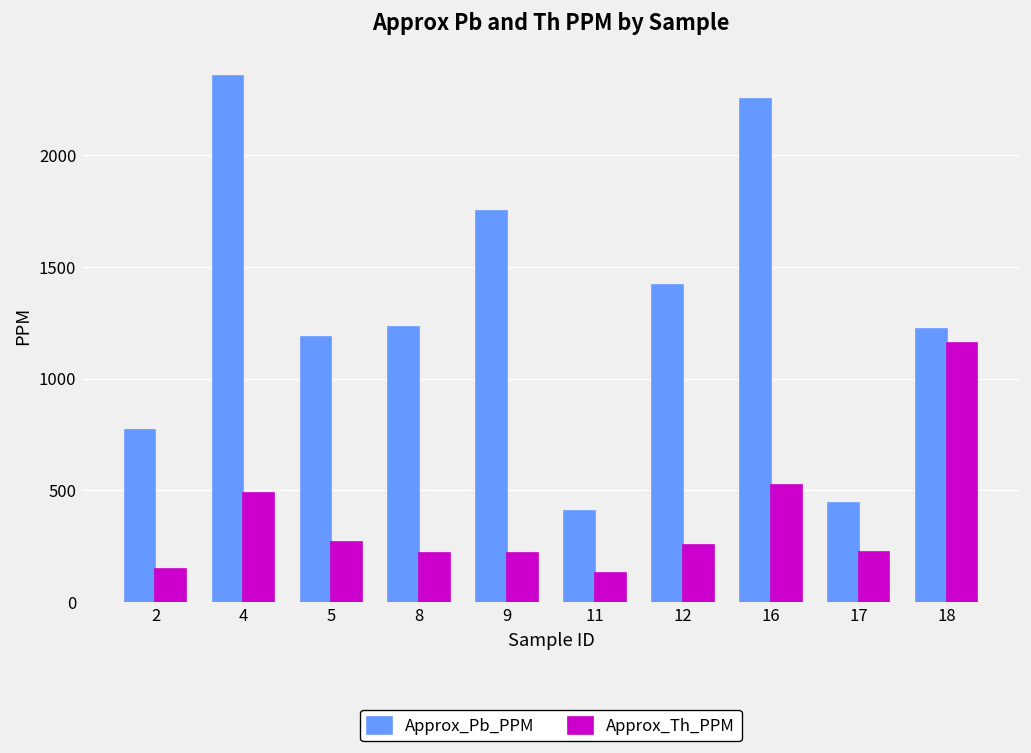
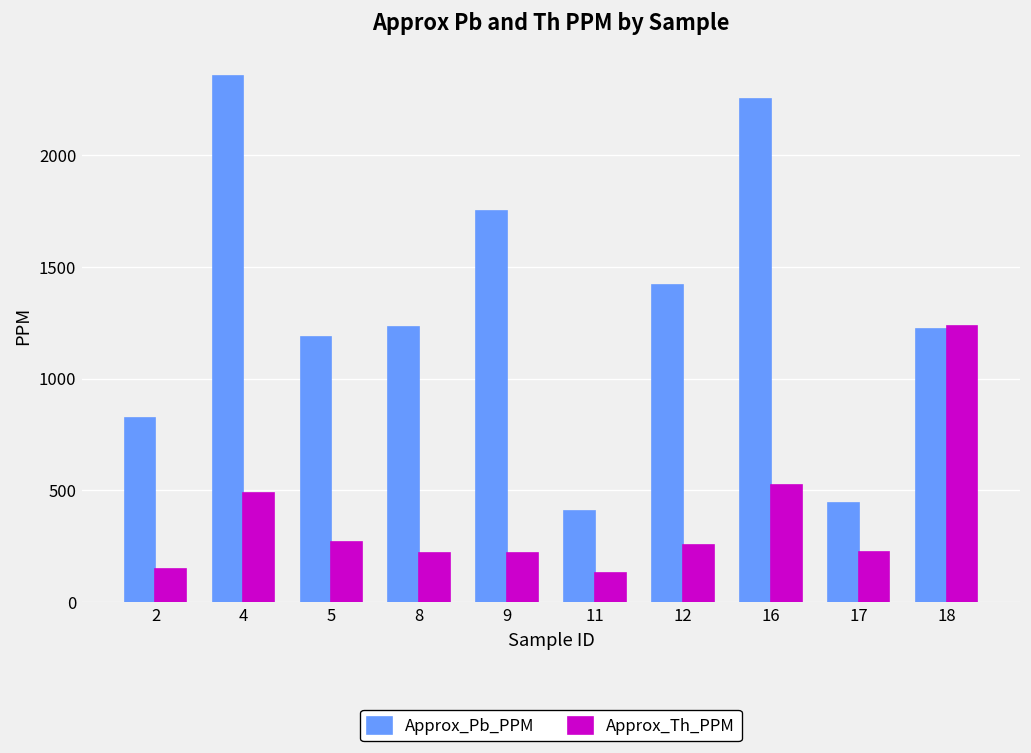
Approx_Pb_PPM, 2: 770 -> 830
Approx_Th_PPM, 18: 1160 -> 1240
